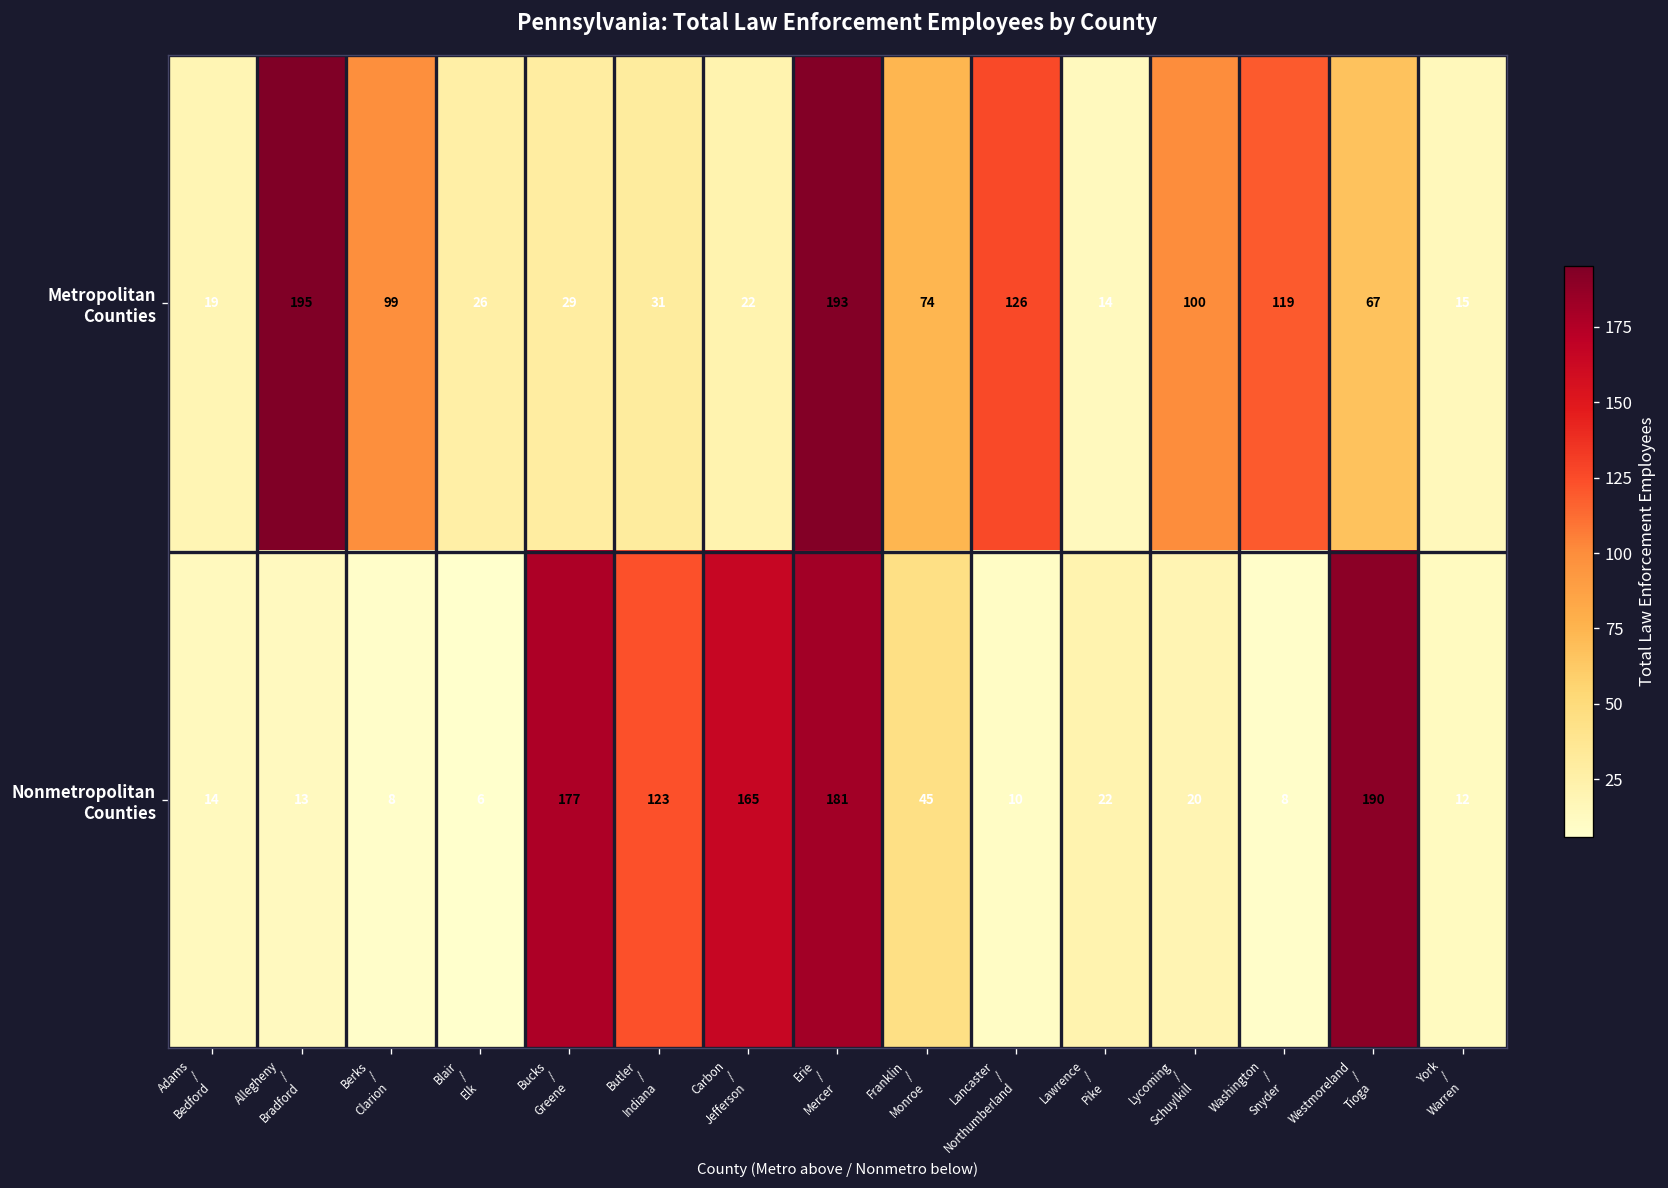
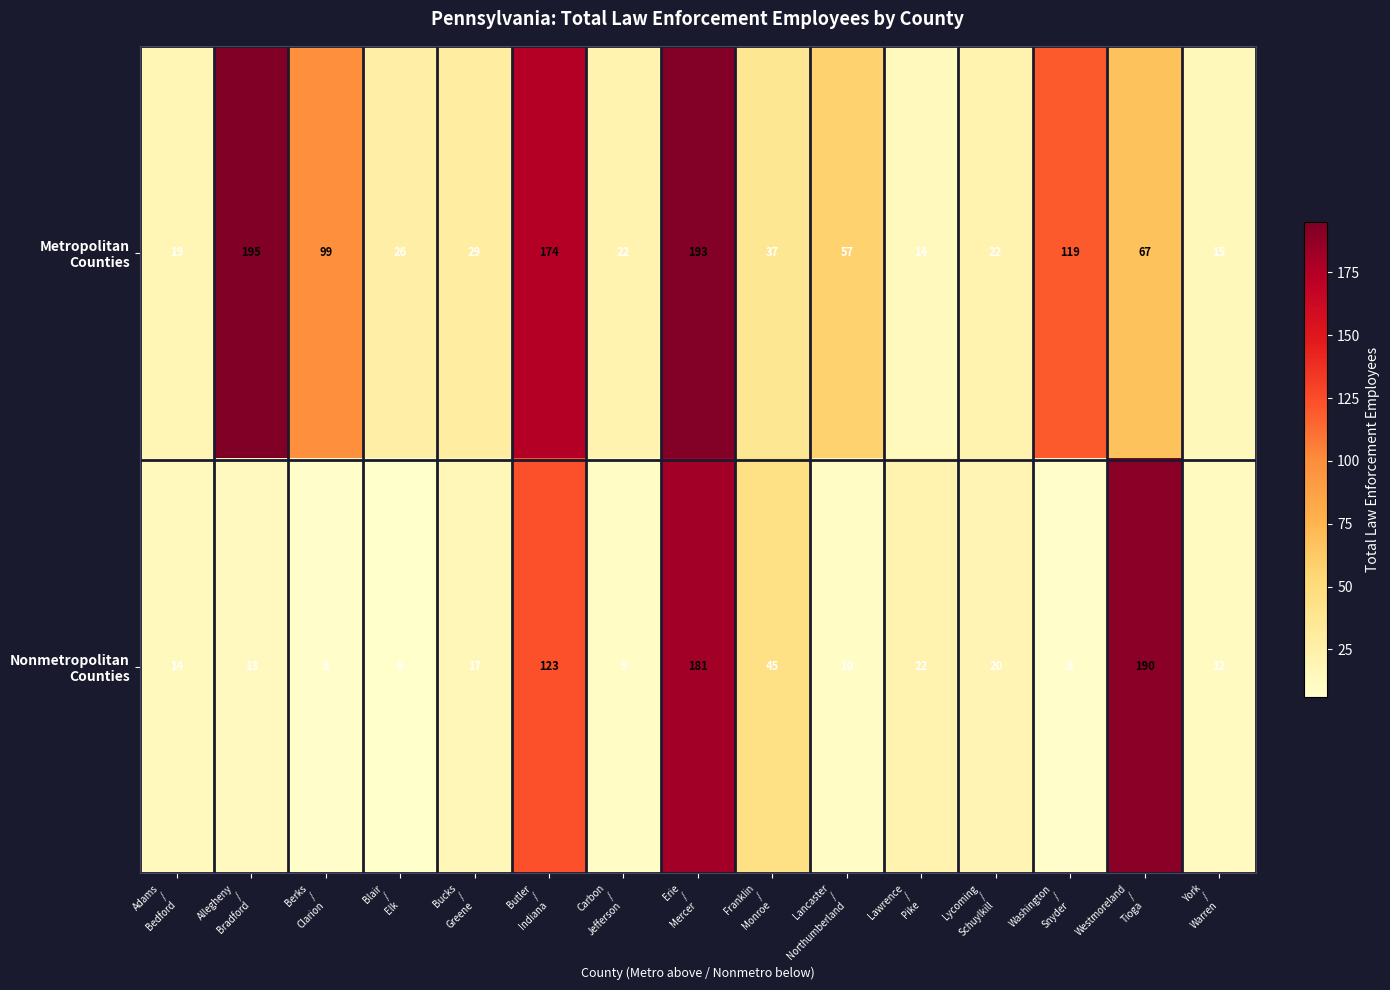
Metropolitan Counties, Butler / Indiana: 31 -> 174
Metropolitan Counties, Franklin / Monroe: 74 -> 37
Metropolitan Counties, Lancaster / Northumberland: 126 -> 57
Metropolitan Counties, Lycoming / Schuylkill: 100 -> 22
Nonmetropolitan Counties, Bucks / Greene: 177 -> 17
Nonmetropolitan Counties, Carbon / Jefferson: 165 -> 9
